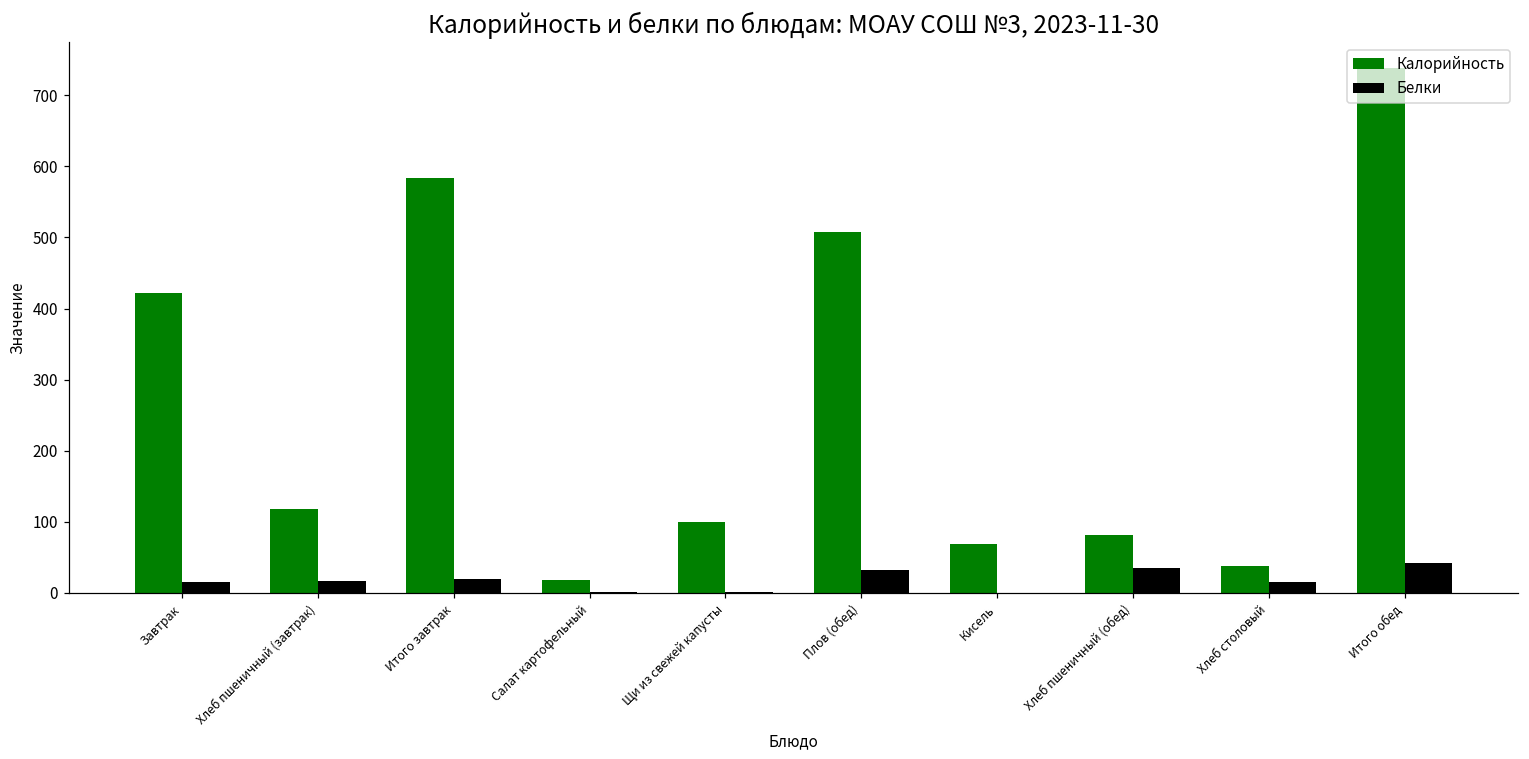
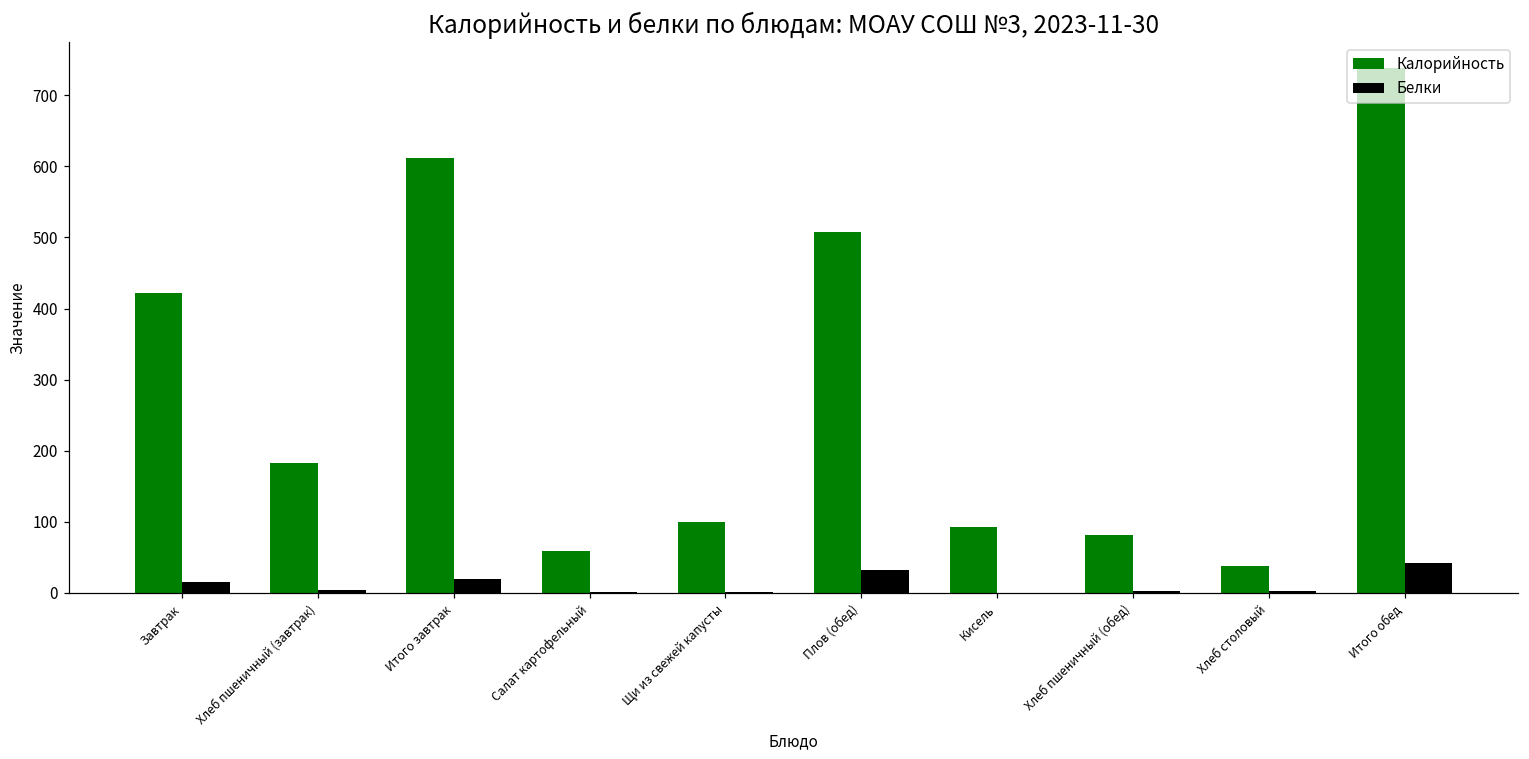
Калорийность, Хлеб пшеничный (завтрак): 120 -> 180
Белки, Хлеб пшеничный (завтрак): 20 -> 0
Калорийность, Итого завтрак: 580 -> 610
Калорийность, Салат картофельный: 20 -> 60
Калорийность, Кисель: 70 -> 90
Белки, Хлеб пшеничный (обед): 40 -> 0
Белки, Хлеб столовый: 10 -> 0
